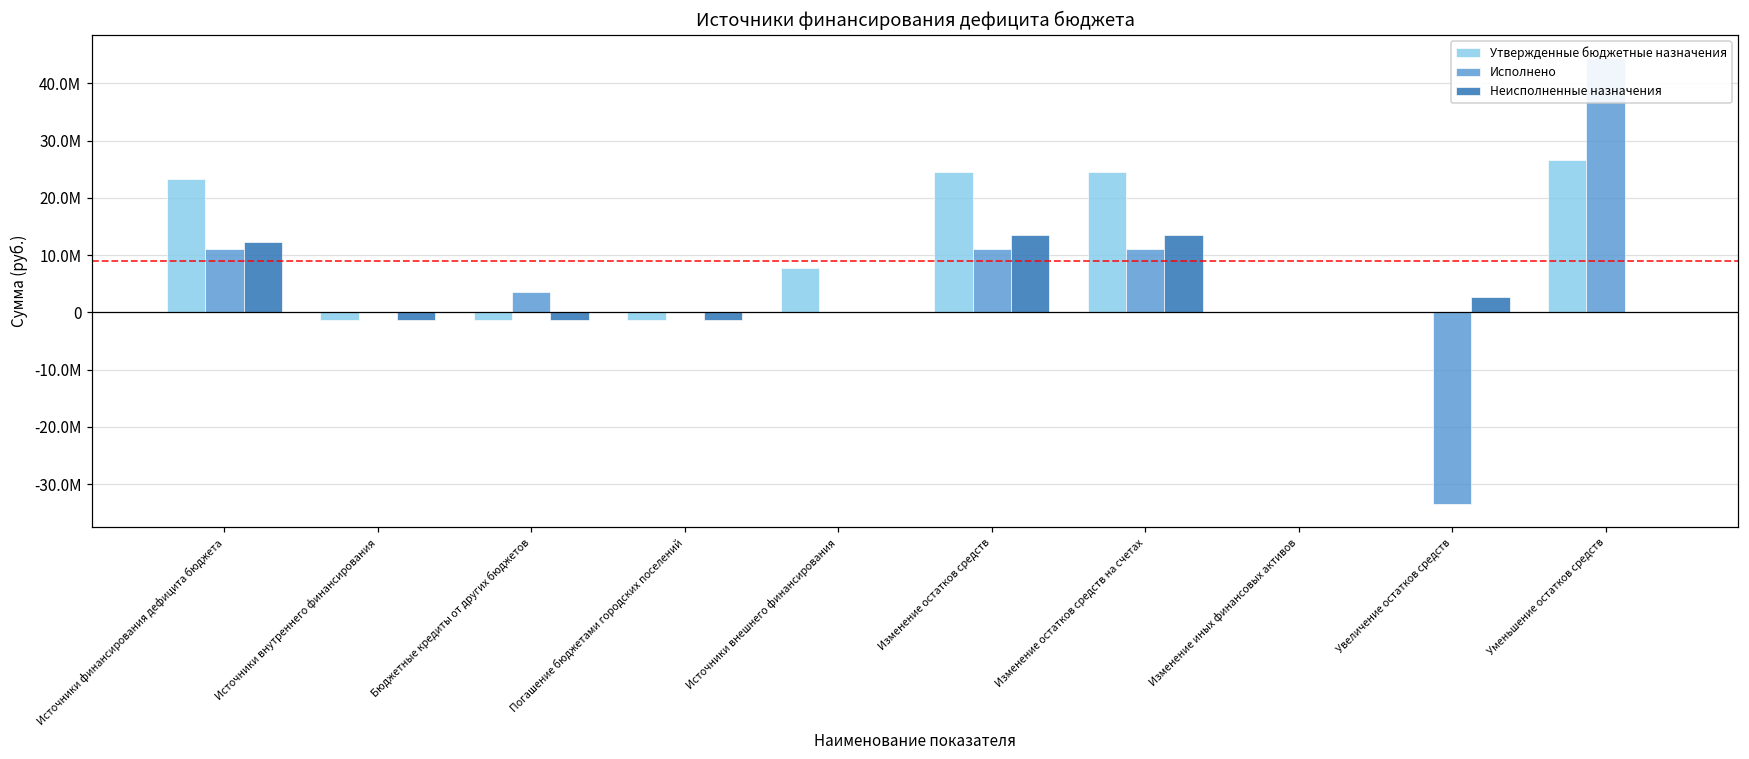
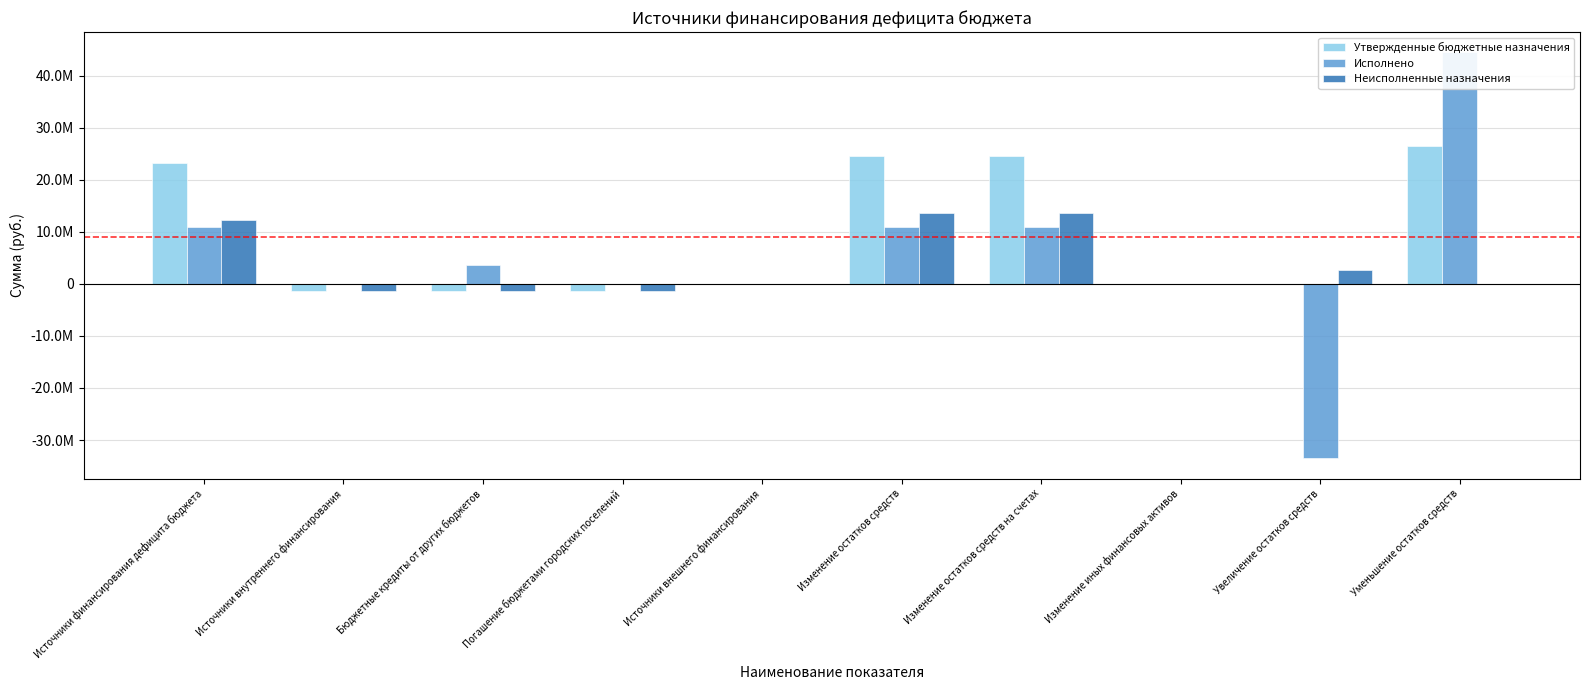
Утвержденные бюджетные назначения, Источники внешнего финансирования: 8000000 -> 0
